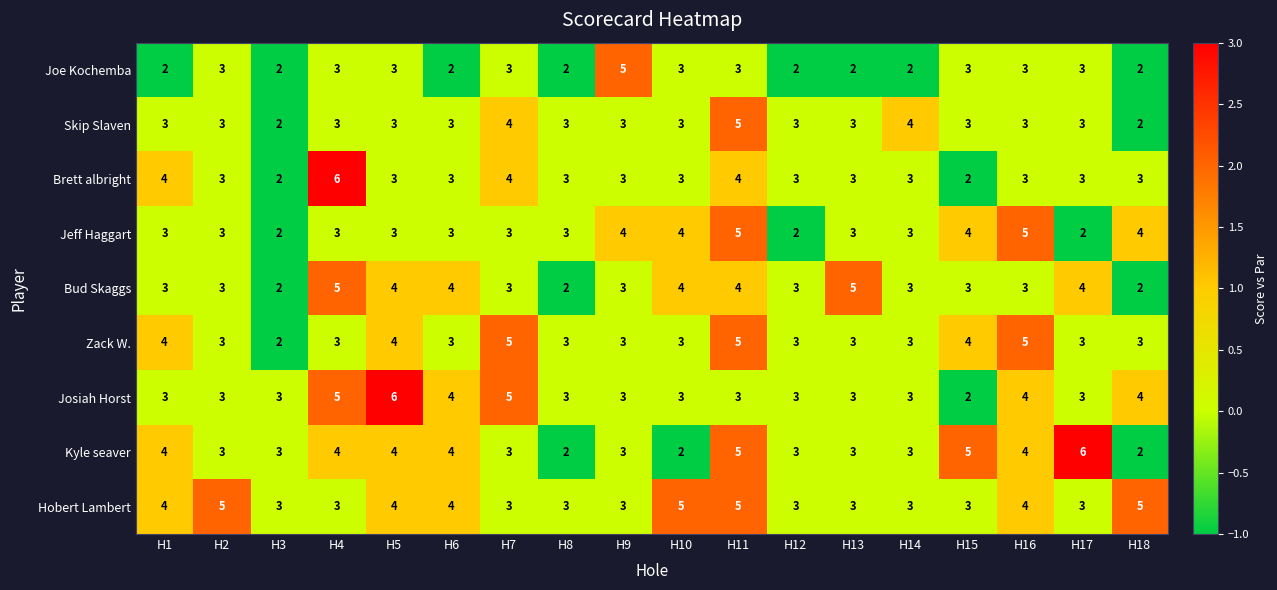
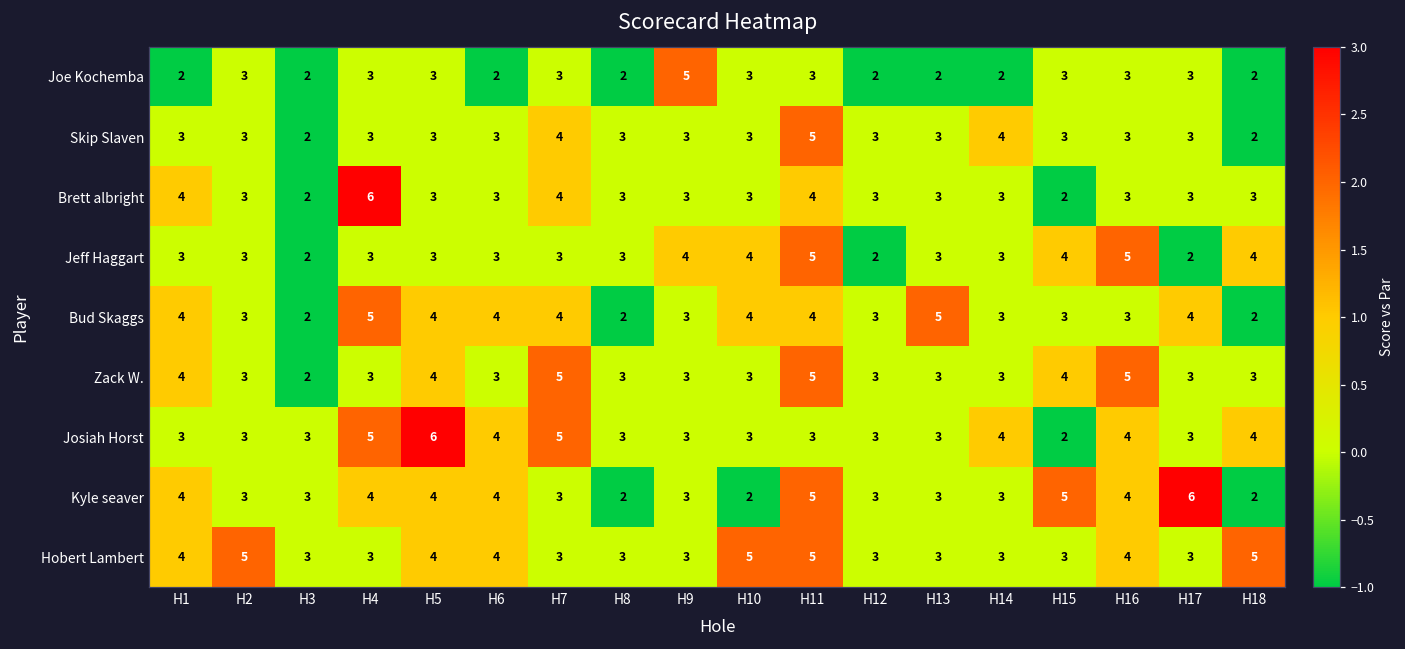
Bud Skaggs, H1: 3 -> 4
Bud Skaggs, H7: 3 -> 4
Josiah Horst, H14: 3 -> 4
